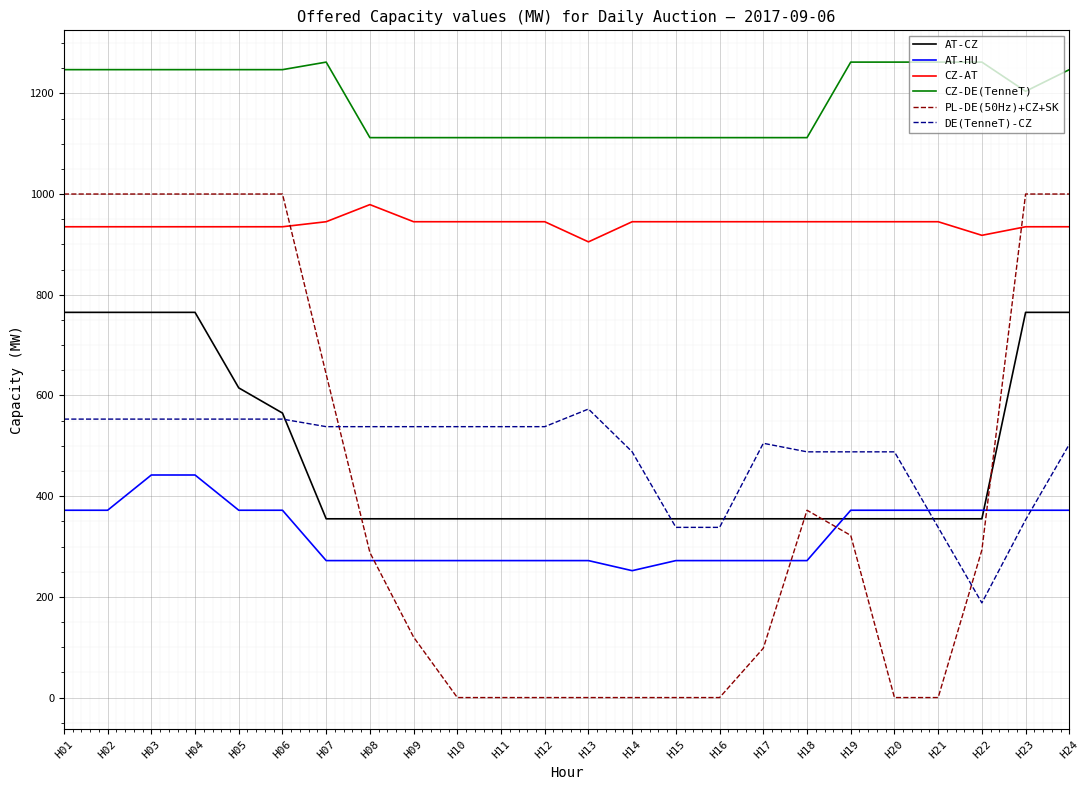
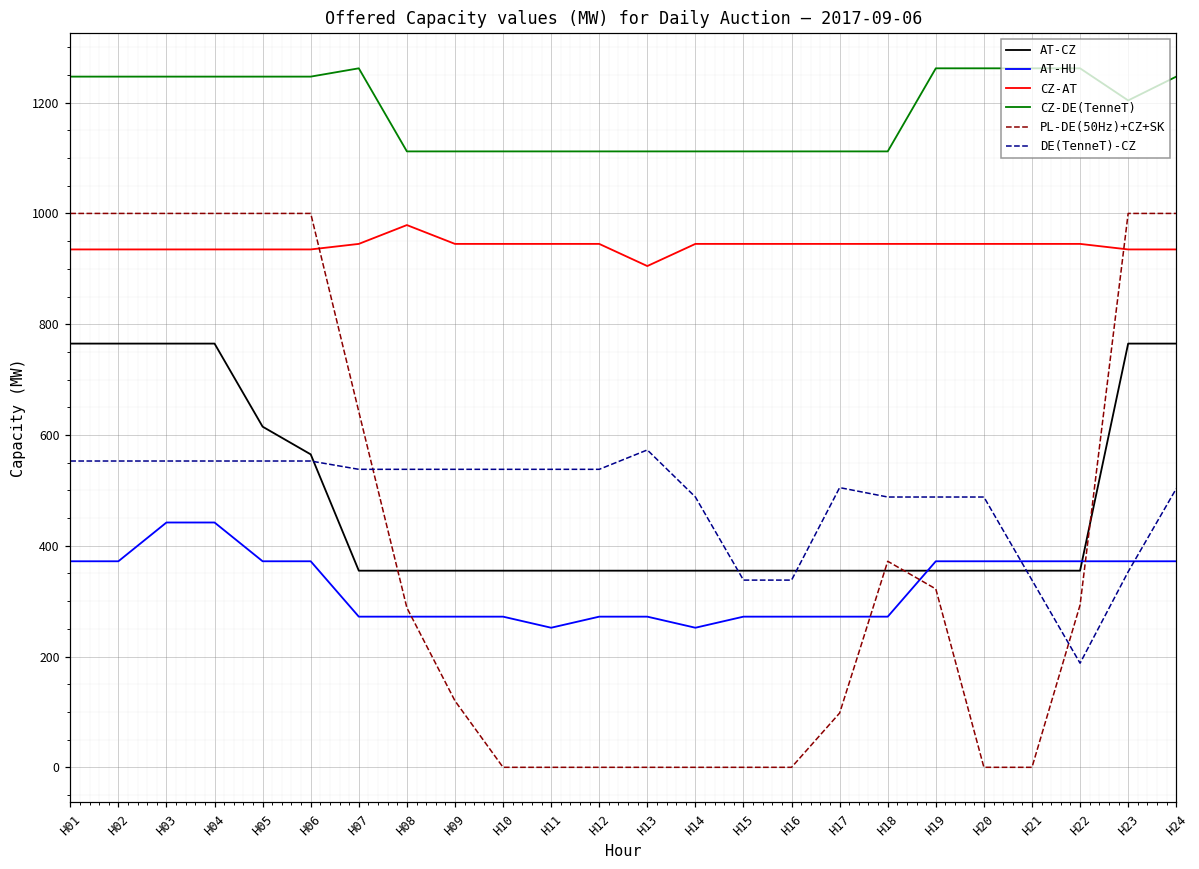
AT-HU, H11: 270 -> 250
CZ-AT, H22: 920 -> 950
